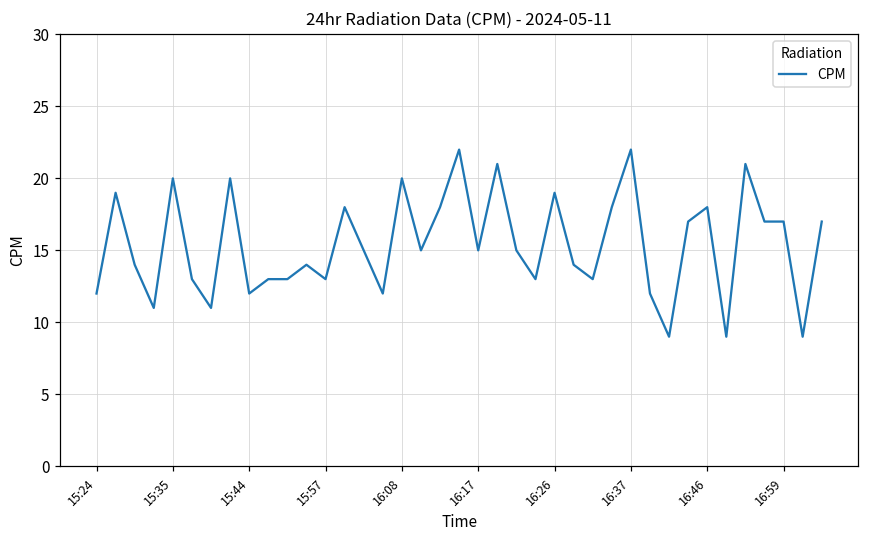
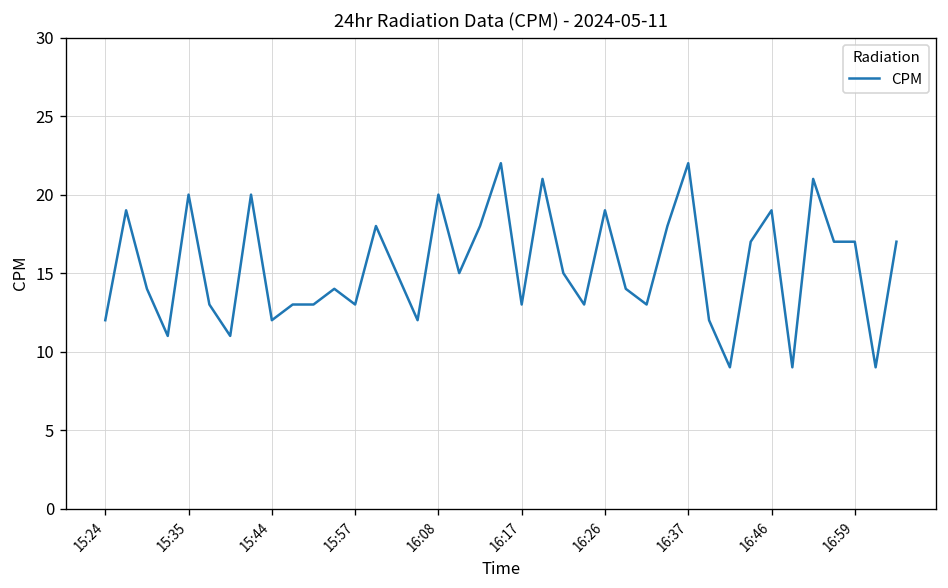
16:17: 15 -> 13
16:46: 18 -> 19
